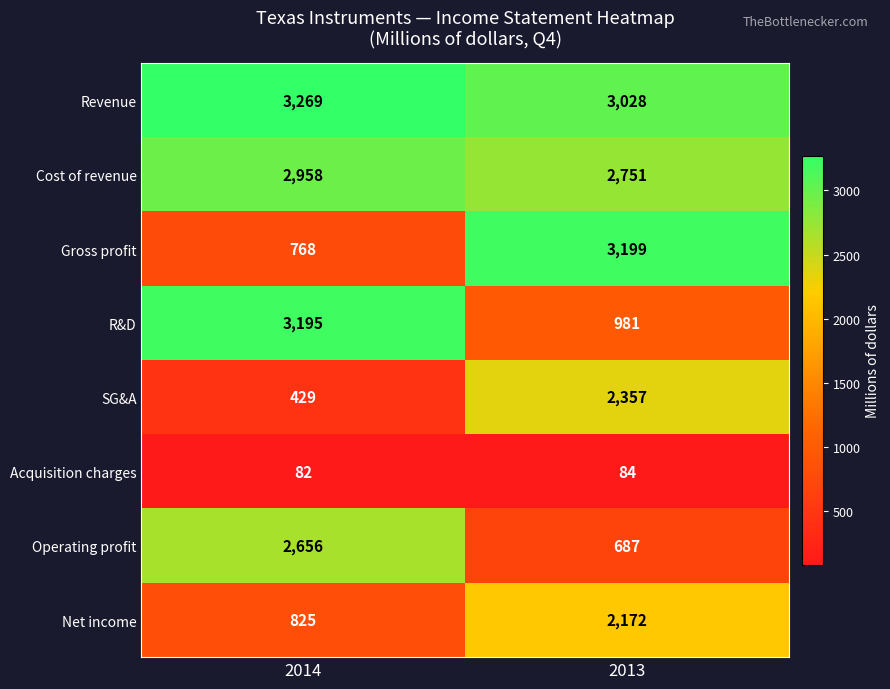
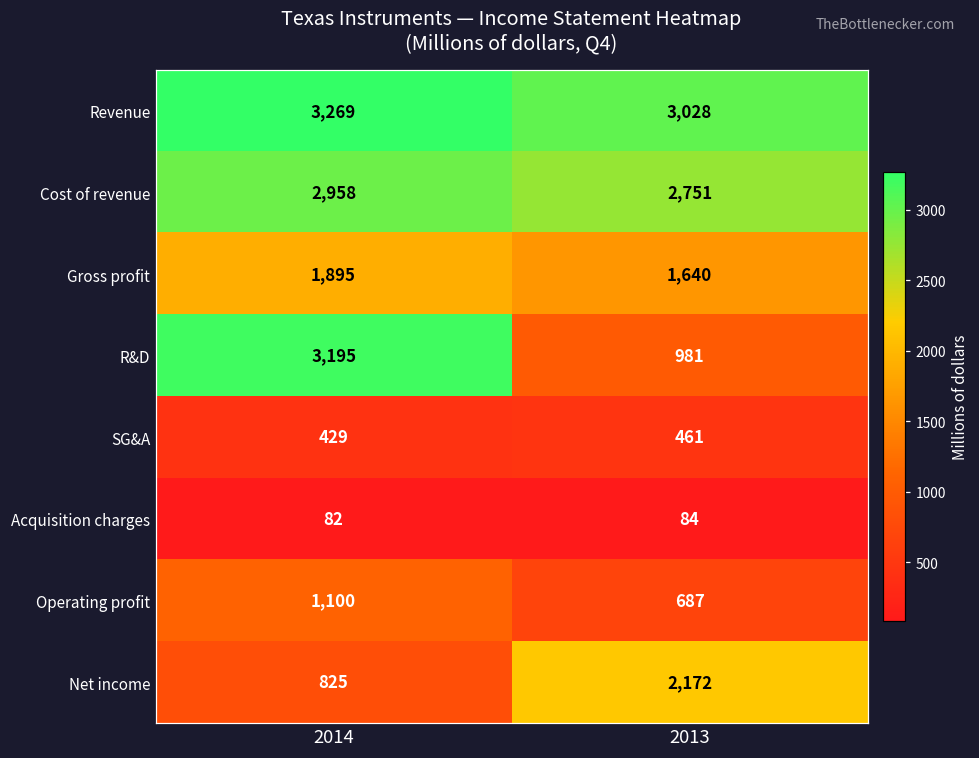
Gross profit, 2014: 768 -> 1,895
Gross profit, 2013: 3,199 -> 1,640
SG&A, 2013: 2,357 -> 461
Operating profit, 2014: 2,656 -> 1,100
